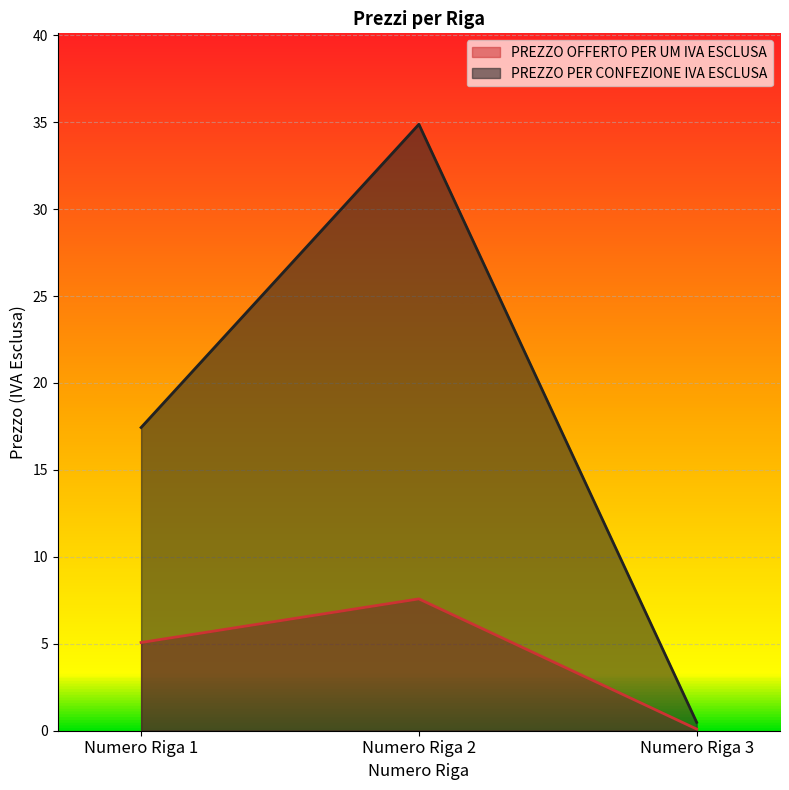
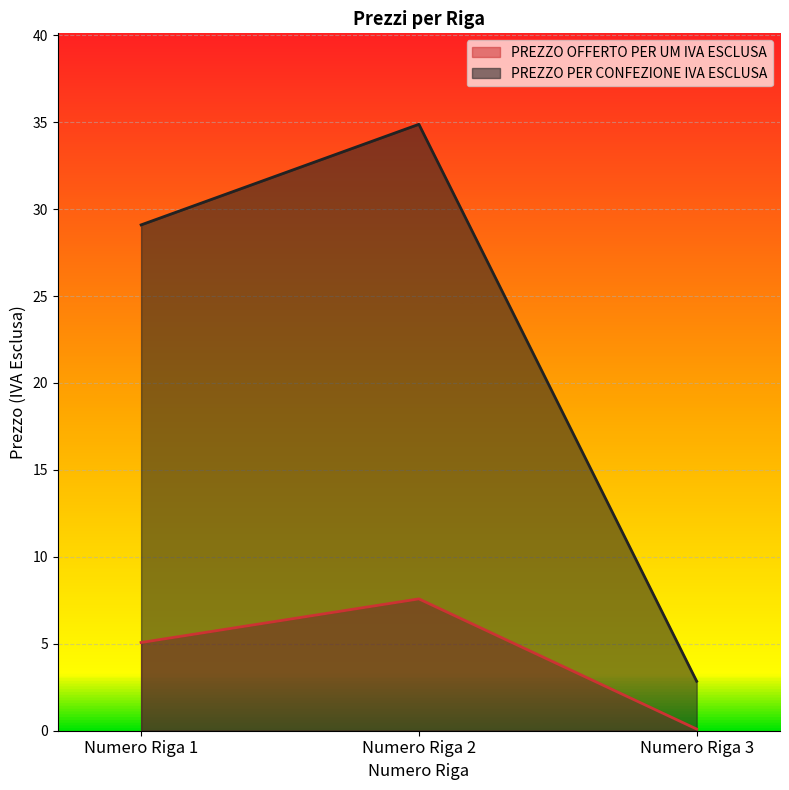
PREZZO PER CONFEZIONE IVA ESCLUSA, Numero Riga 1: 17.4 -> 29.1
PREZZO PER CONFEZIONE IVA ESCLUSA, Numero Riga 3: 0.5 -> 2.8
